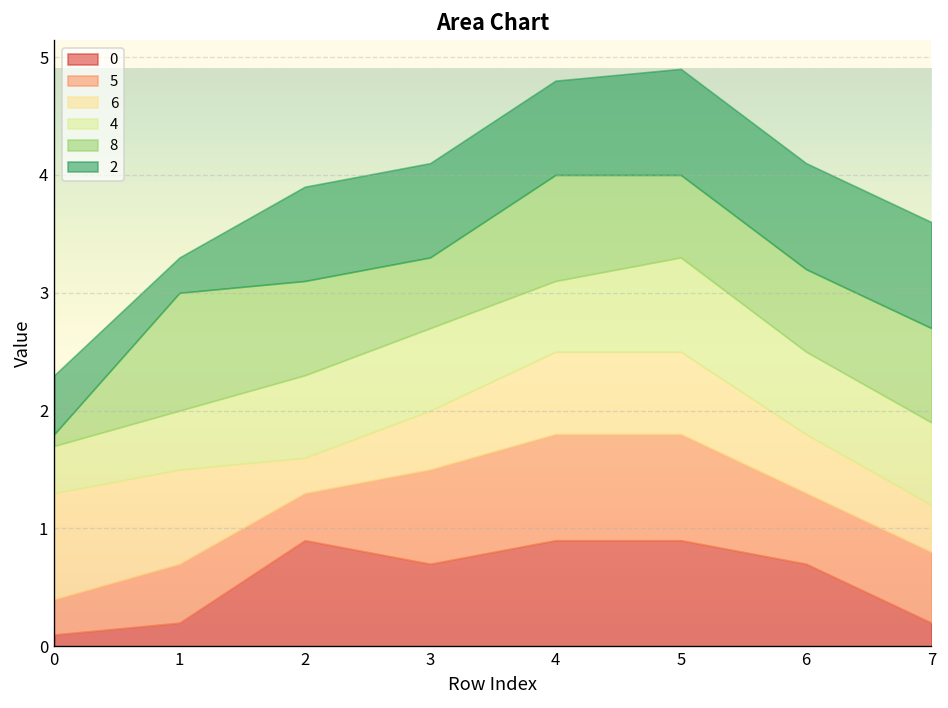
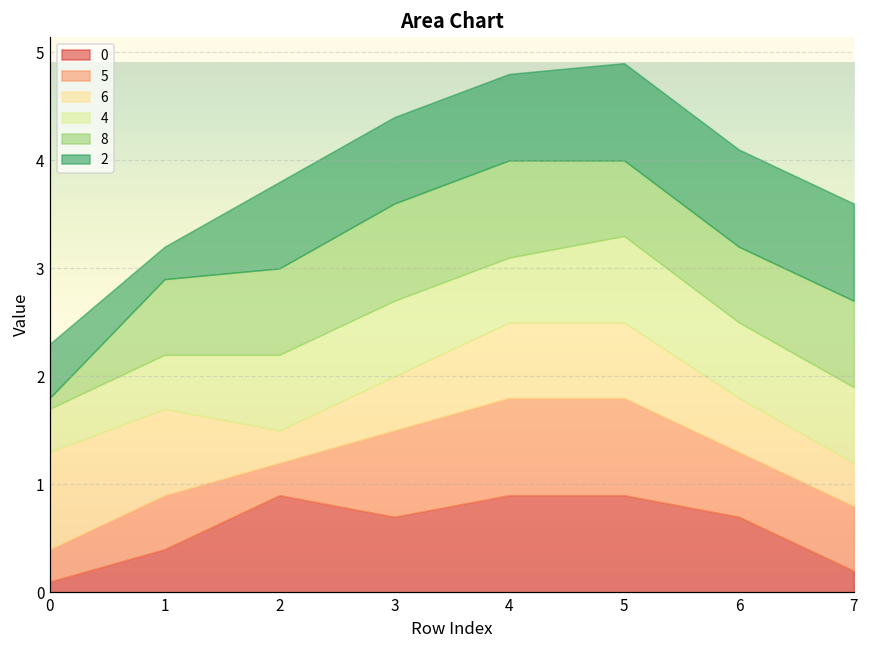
0, 1: 0.2 -> 0.4
8, 1: 1.0 -> 0.7
5, 2: 0.4 -> 0.3
8, 3: 0.6 -> 0.9
